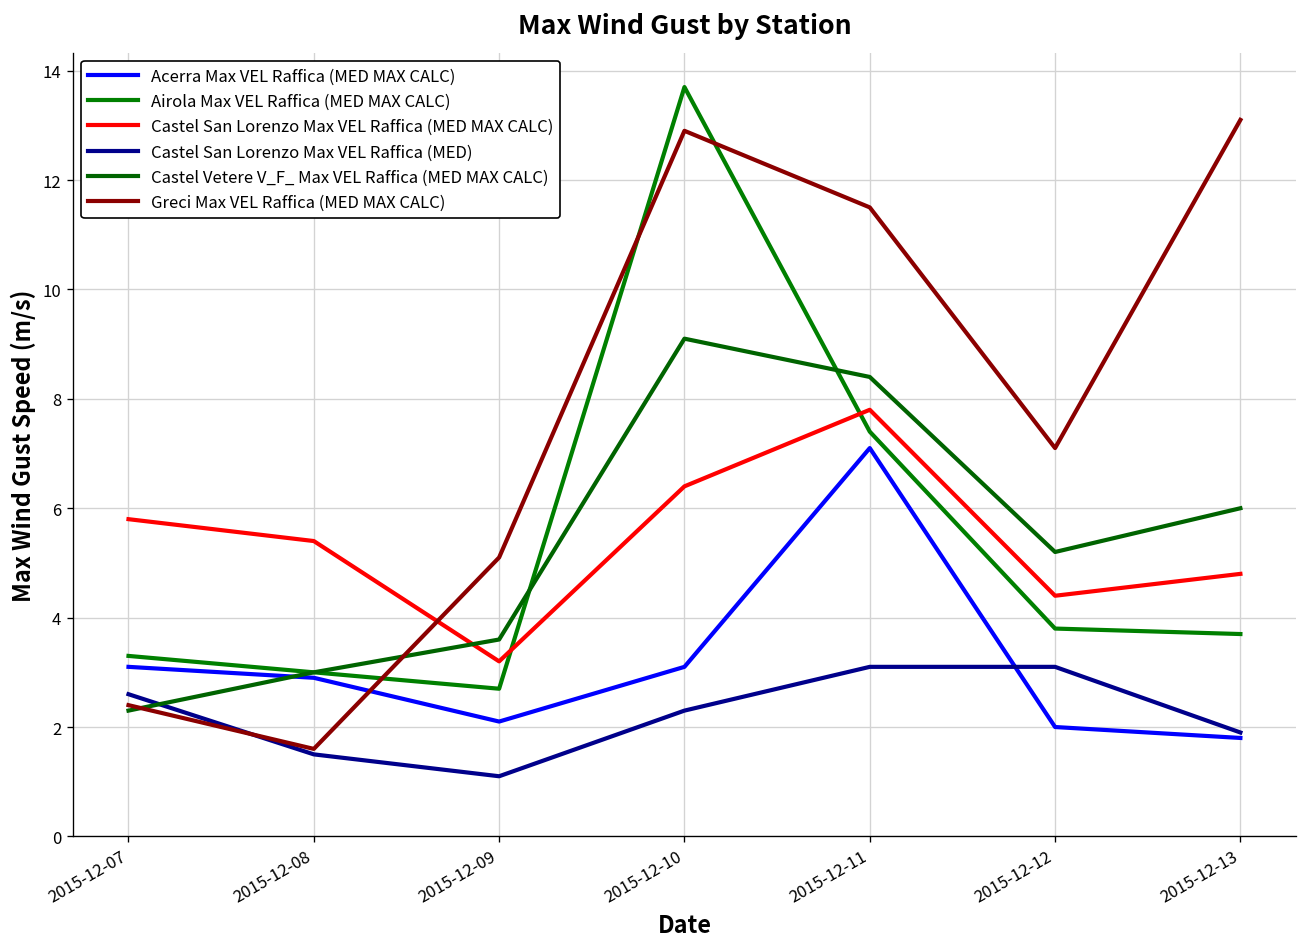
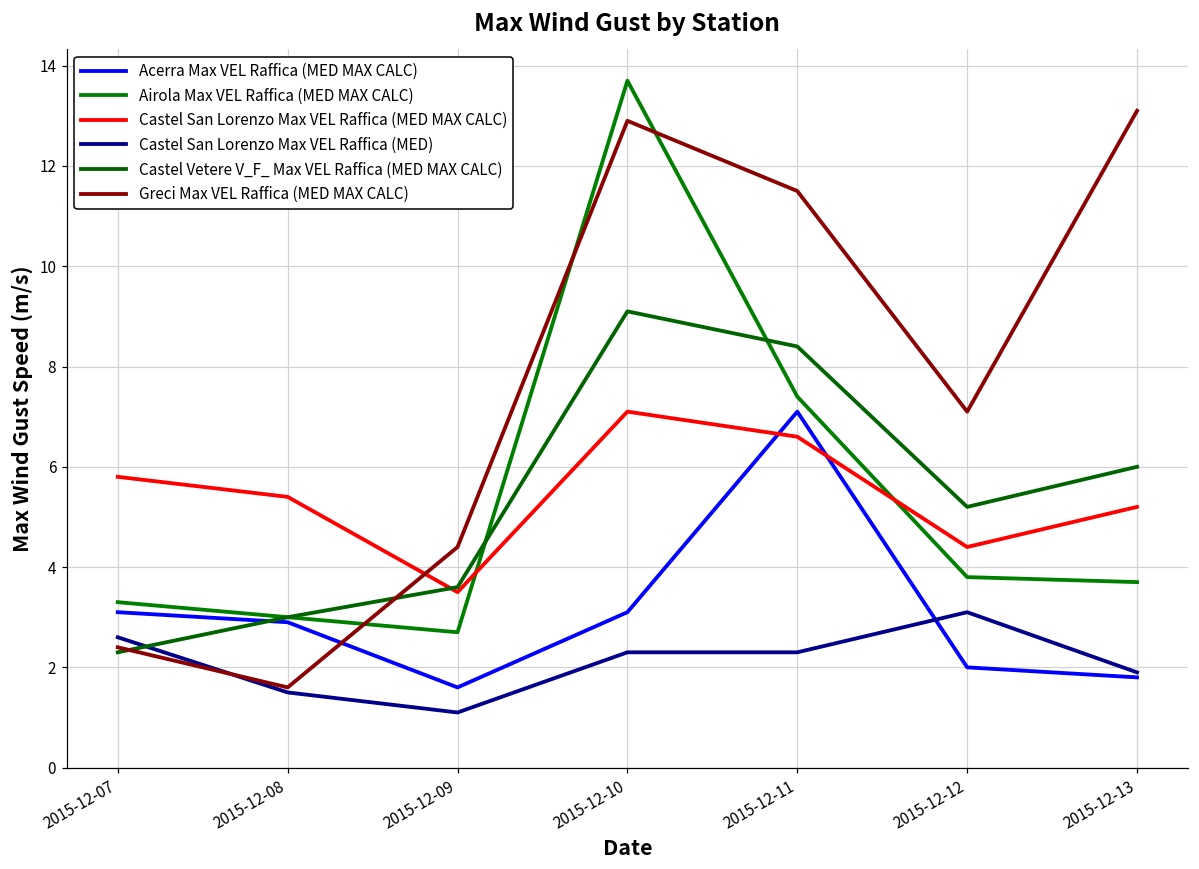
Acerra Max VEL Raffica (MED MAX CALC), 2015-12-09: 2.1 -> 1.6
Castel San Lorenzo Max VEL Raffica (MED MAX CALC), 2015-12-09: 3.2 -> 3.5
Greci Max VEL Raffica (MED MAX CALC), 2015-12-09: 5.1 -> 4.4
Castel San Lorenzo Max VEL Raffica (MED MAX CALC), 2015-12-10: 6.4 -> 7.1
Castel San Lorenzo Max VEL Raffica (MED MAX CALC), 2015-12-11: 7.8 -> 6.6
Castel San Lorenzo Max VEL Raffica (MED), 2015-12-11: 3.1 -> 2.3
Castel San Lorenzo Max VEL Raffica (MED MAX CALC), 2015-12-13: 4.8 -> 5.2
